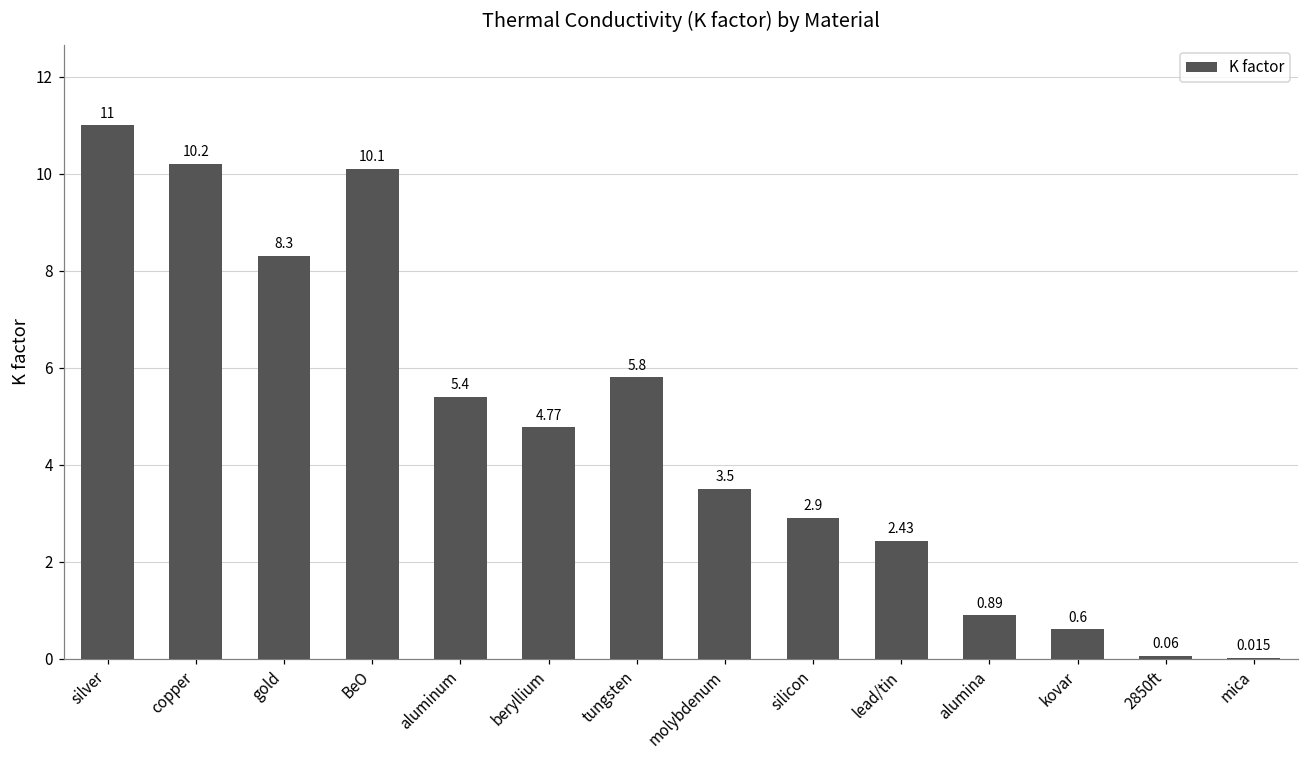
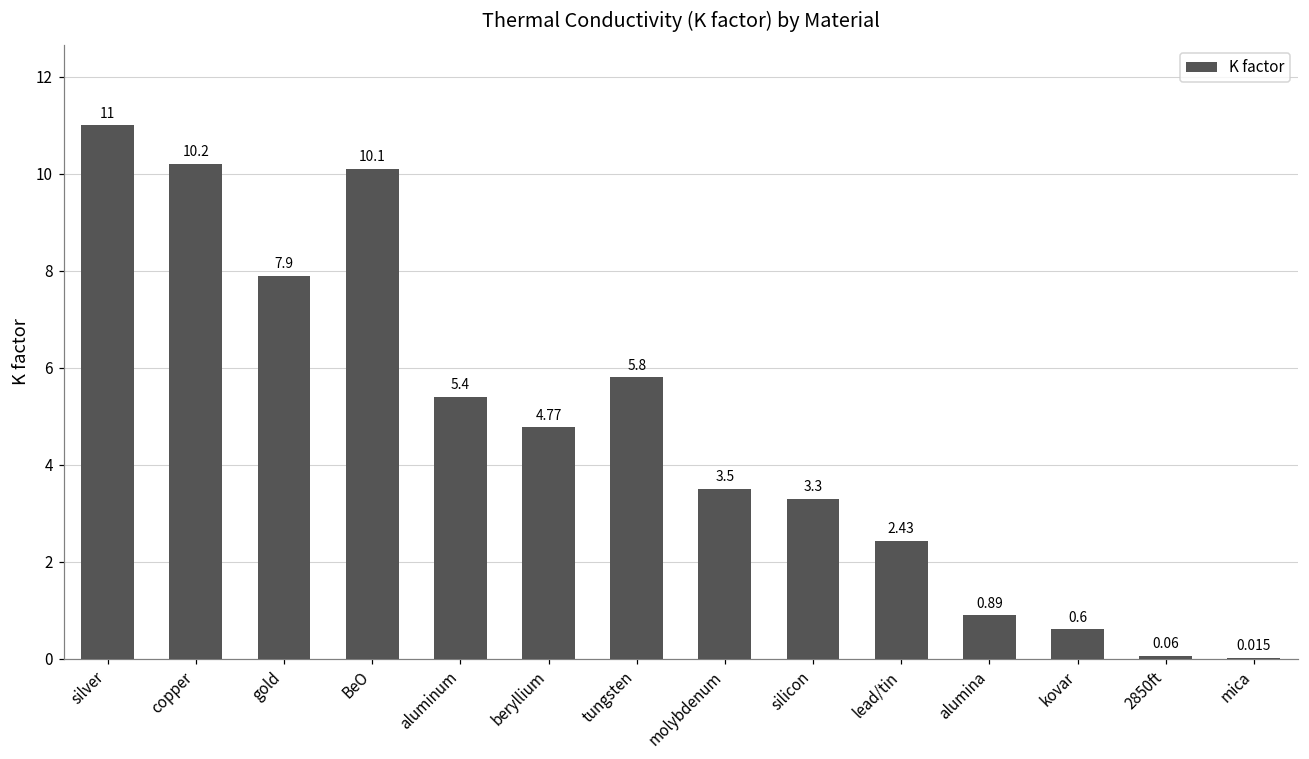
gold: 8.3 -> 7.9
silicon: 2.9 -> 3.3
